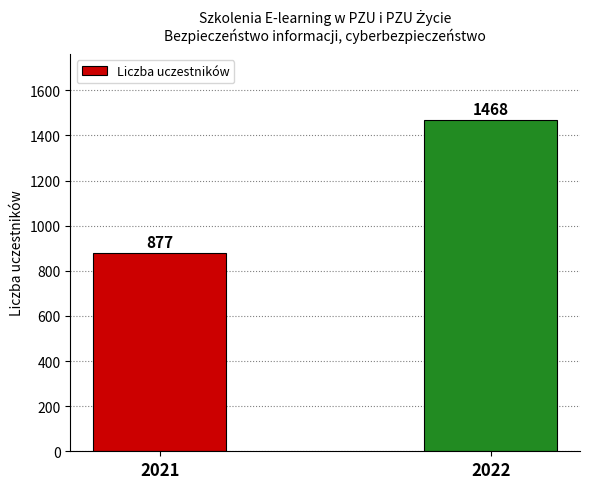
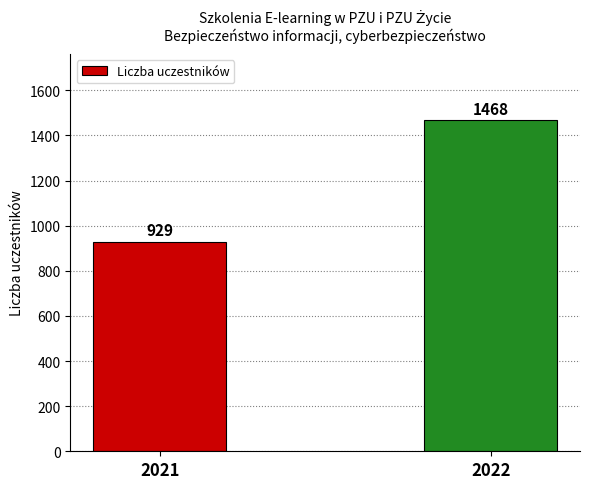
2021: 877 -> 929
